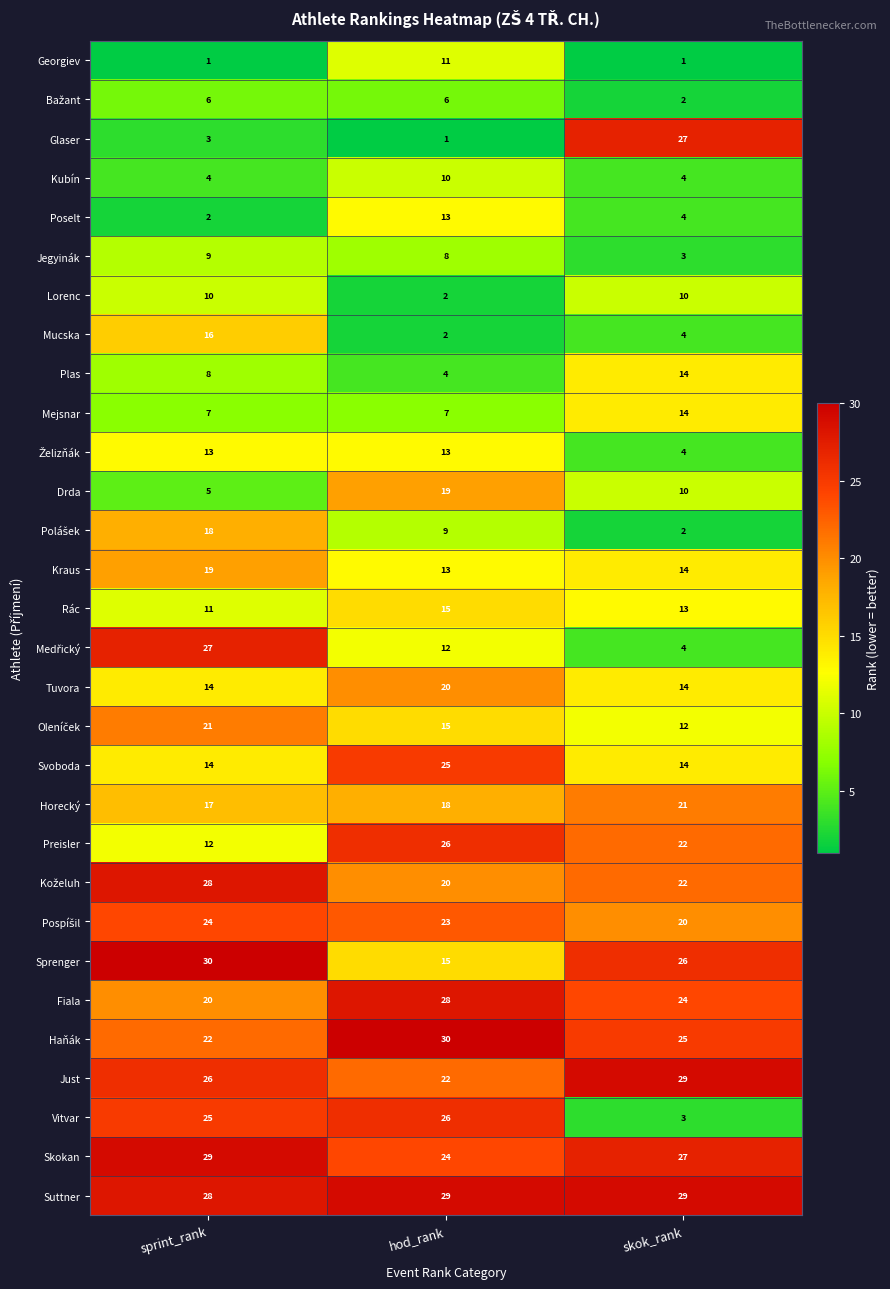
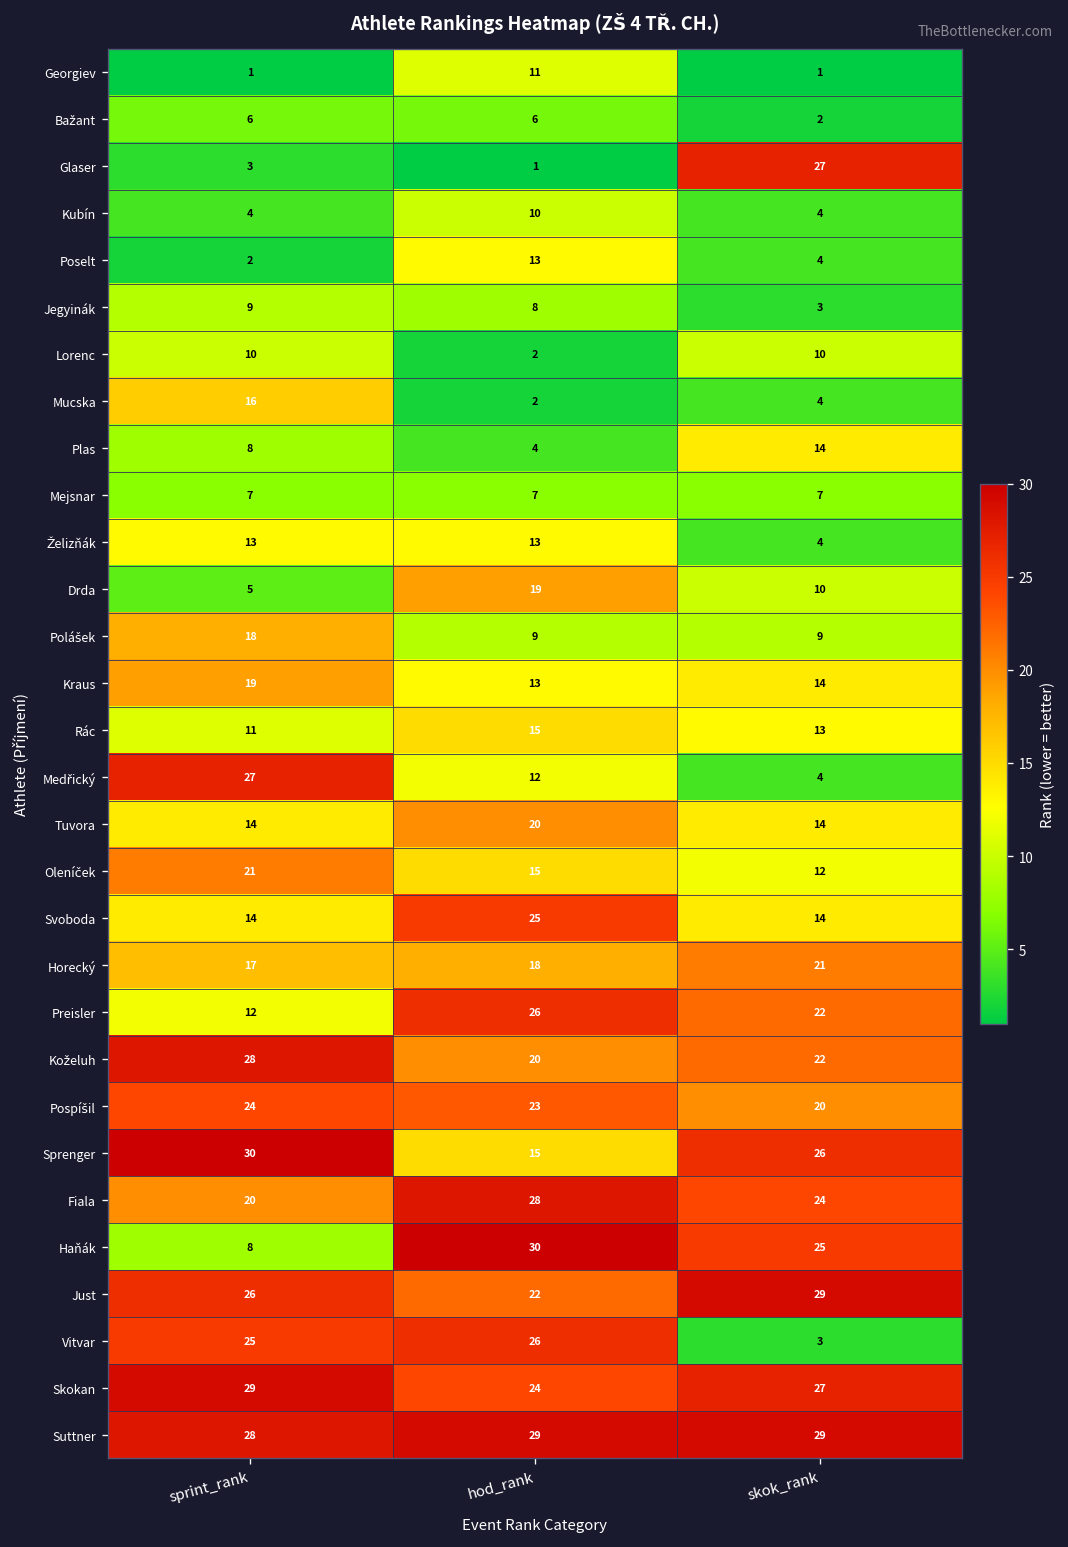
Mejsnar, skok_rank: 14 -> 7
Polášek, skok_rank: 2 -> 9
Haňák, sprint_rank: 22 -> 8
